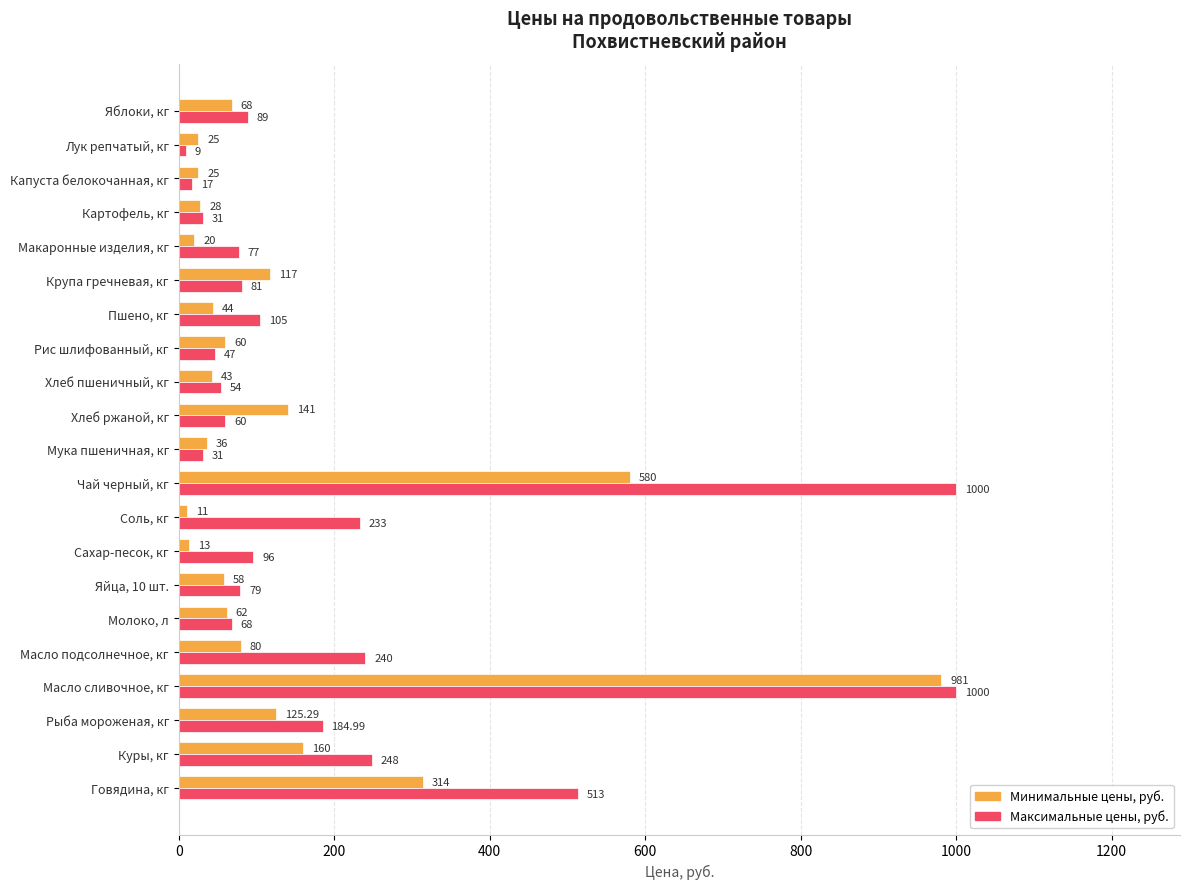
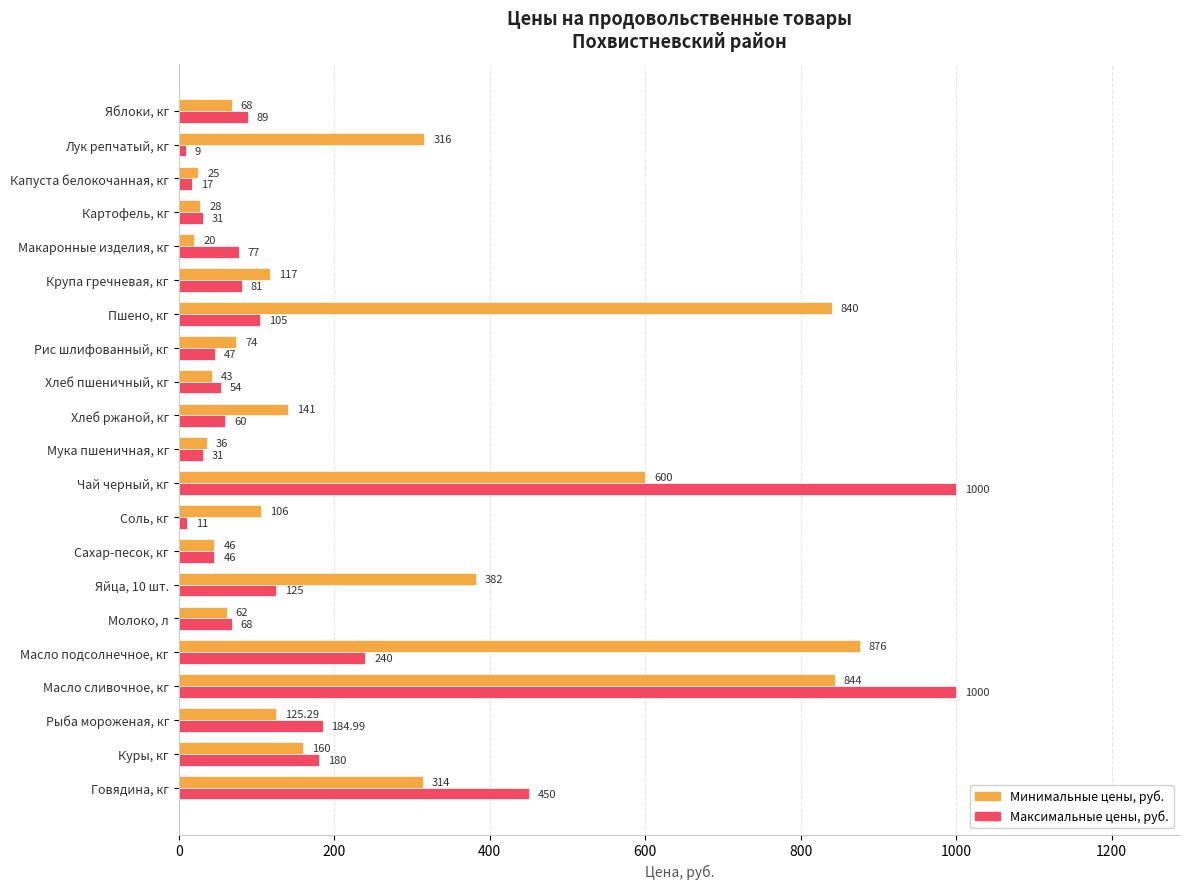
Минимальные цены, руб., Лук репчатый, кг: 25 -> 316
Минимальные цены, руб., Пшено, кг: 44 -> 840
Минимальные цены, руб., Рис шлифованный, кг: 60 -> 74
Минимальные цены, руб., Чай черный, кг: 580 -> 600
Минимальные цены, руб., Соль, кг: 11 -> 106
Максимальные цены, руб., Соль, кг: 233 -> 11
Минимальные цены, руб., Сахар-песок, кг: 13 -> 46
Максимальные цены, руб., Сахар-песок, кг: 96 -> 46
Минимальные цены, руб., Яйца, 10 шт.: 58 -> 382
Максимальные цены, руб., Яйца, 10 шт.: 79 -> 125
Минимальные цены, руб., Масло подсолнечное, кг: 80 -> 876
Минимальные цены, руб., Масло сливочное, кг: 981 -> 844
Максимальные цены, руб., Куры, кг: 248 -> 180
Максимальные цены, руб., Говядина, кг: 513 -> 450
